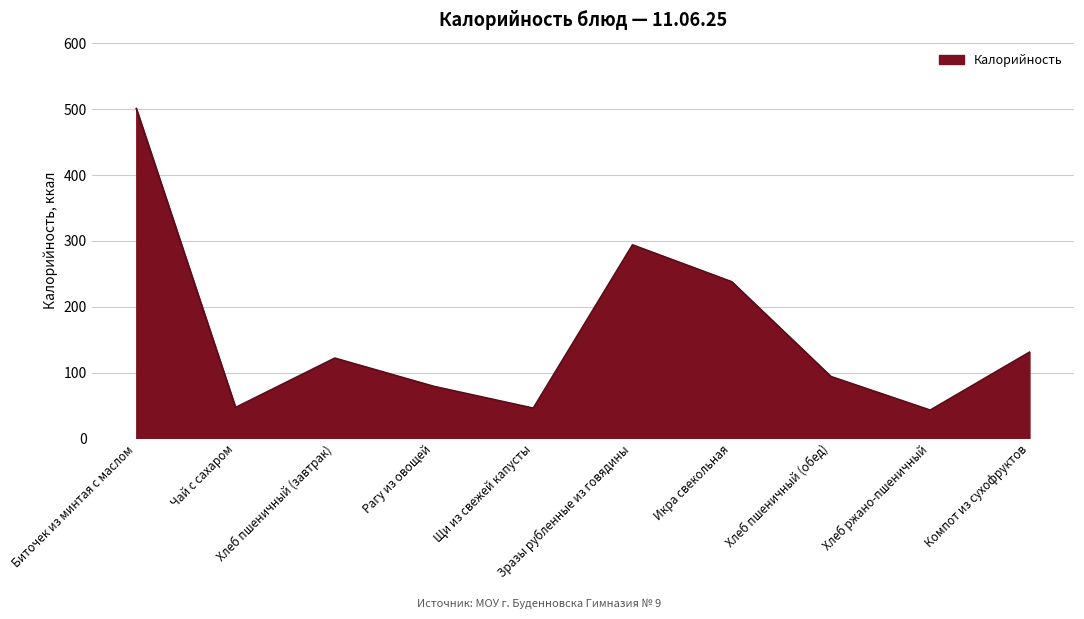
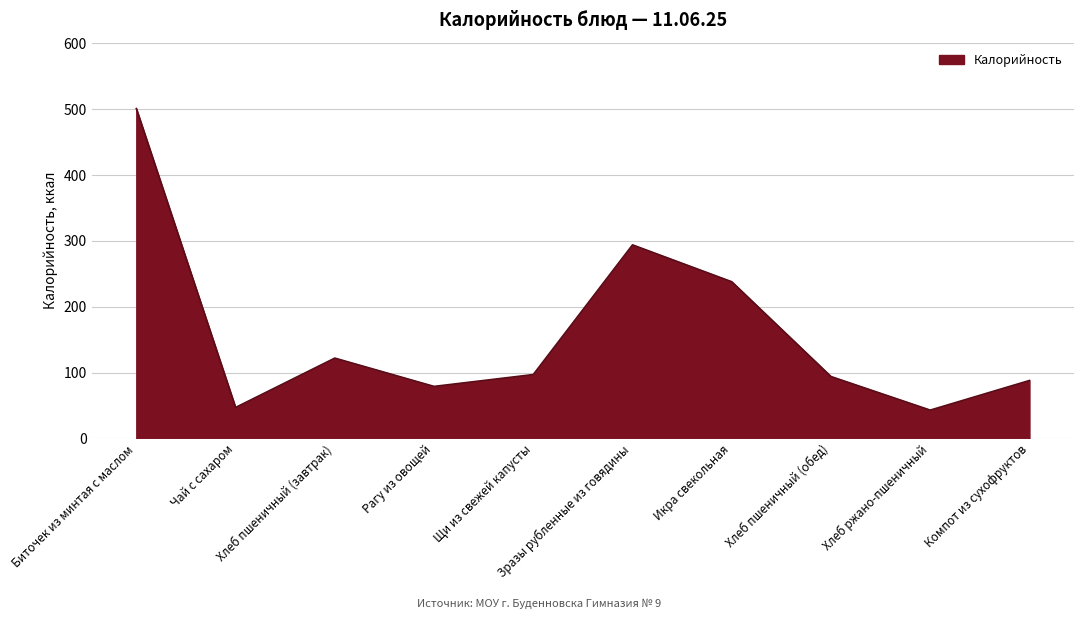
Щи из свежей капусты: 50 -> 100
Компот из сухофруктов: 130 -> 90
